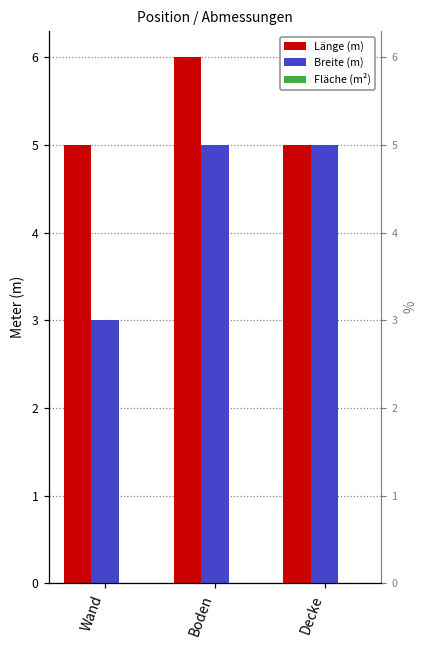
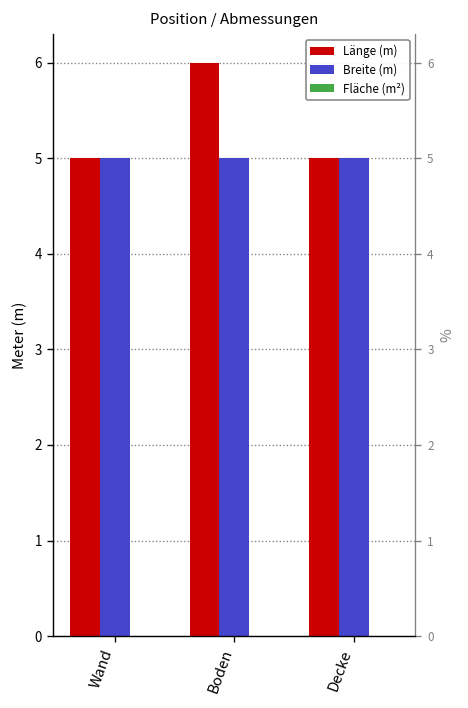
Breite (m), Wand: 3 -> 5
